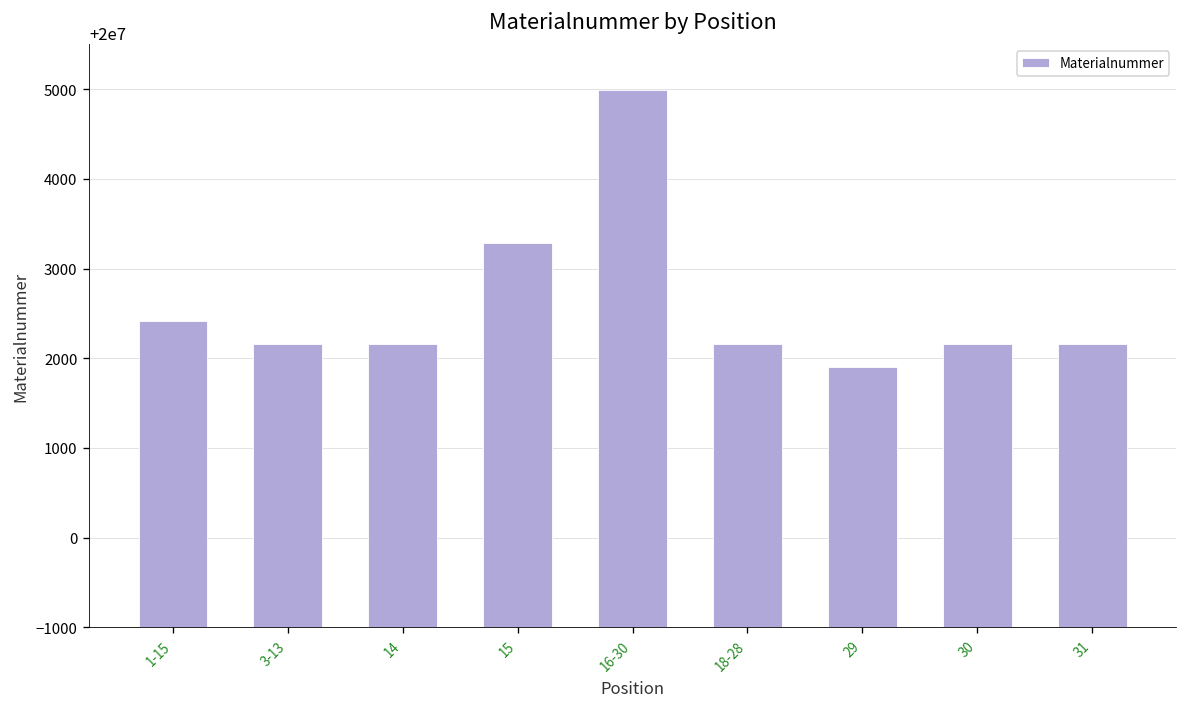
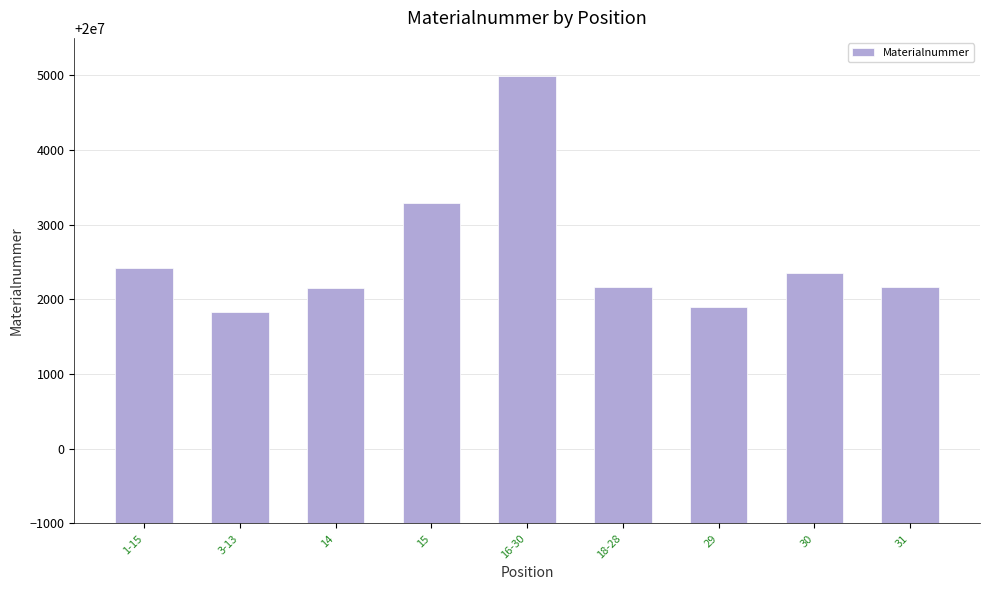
3-13: 20002200 -> 20001800
30: 20002200 -> 20002400
